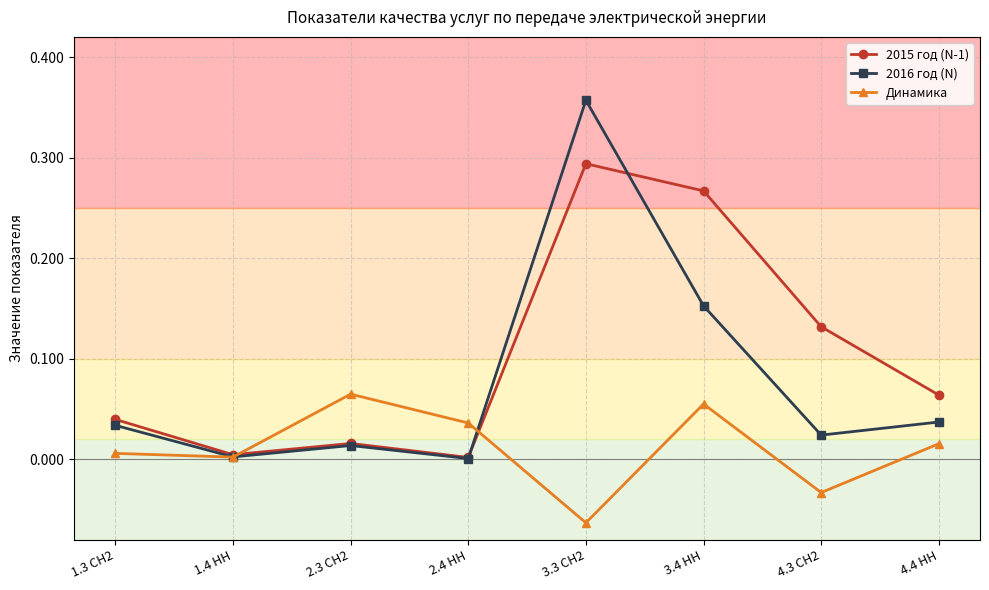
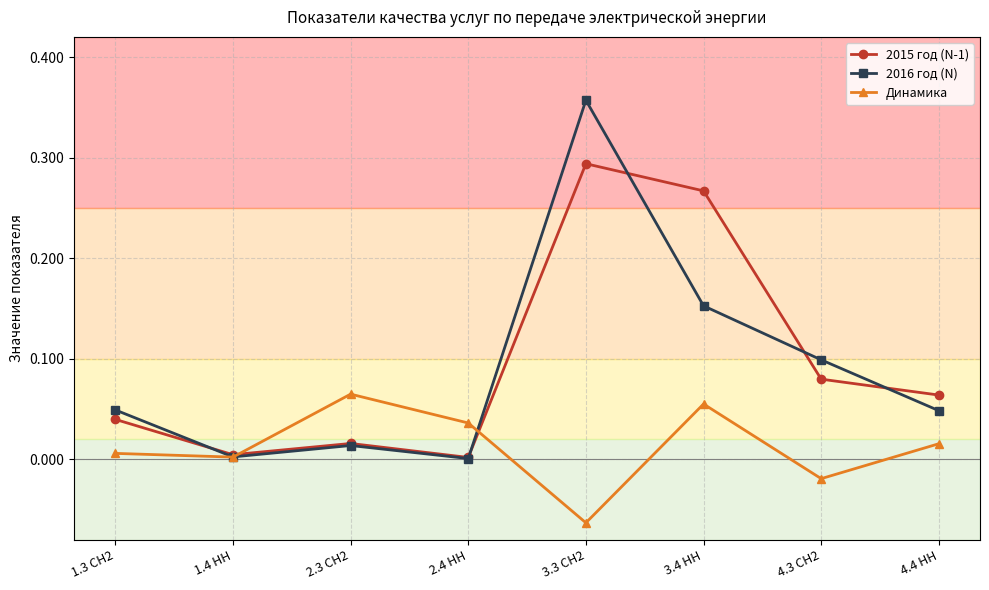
2016 год (N), 1.3 СН2: 0.034 -> 0.049
2015 год (N-1), 4.3 СН2: 0.132 -> 0.080
2016 год (N), 4.3 СН2: 0.024 -> 0.099
Динамика, 4.3 СН2: -0.033 -> -0.019
2016 год (N), 4.4 НН: 0.037 -> 0.048
